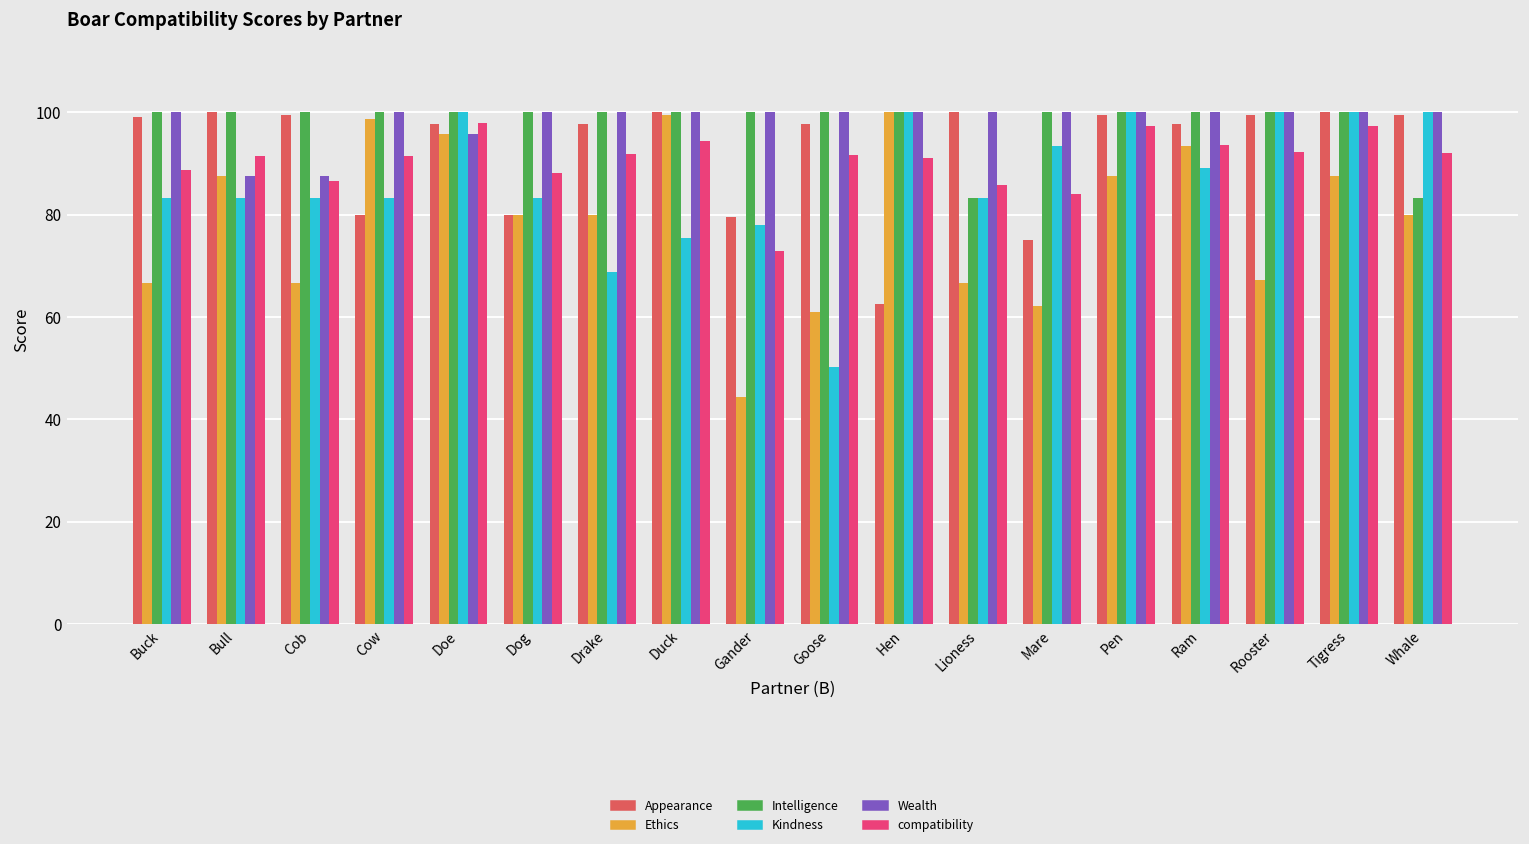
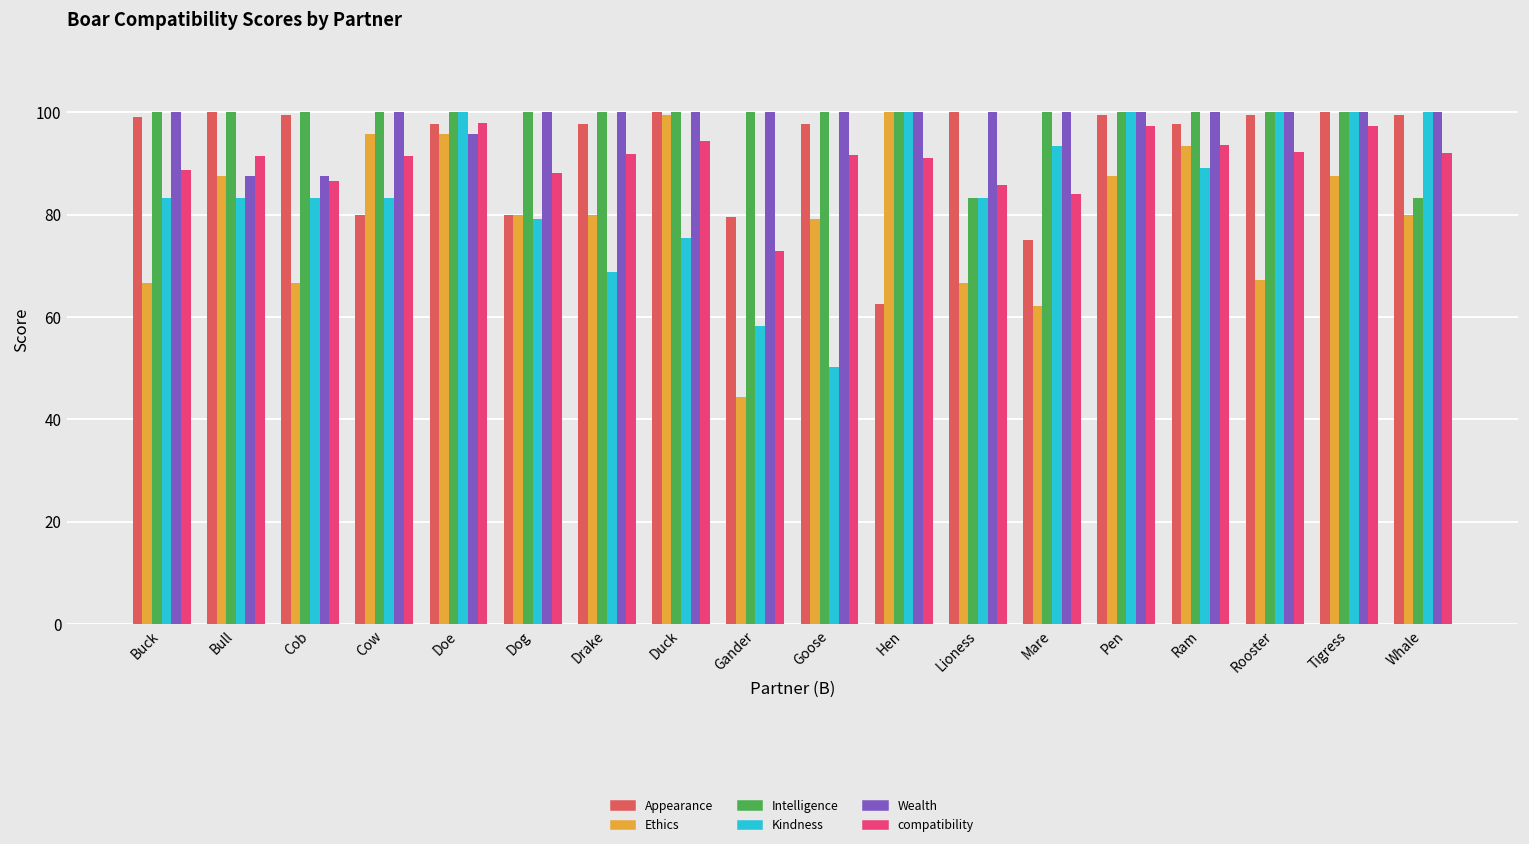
Ethics, Cow: 99 -> 96
Kindness, Dog: 83 -> 79
Kindness, Gander: 78 -> 58
Ethics, Goose: 61 -> 79
